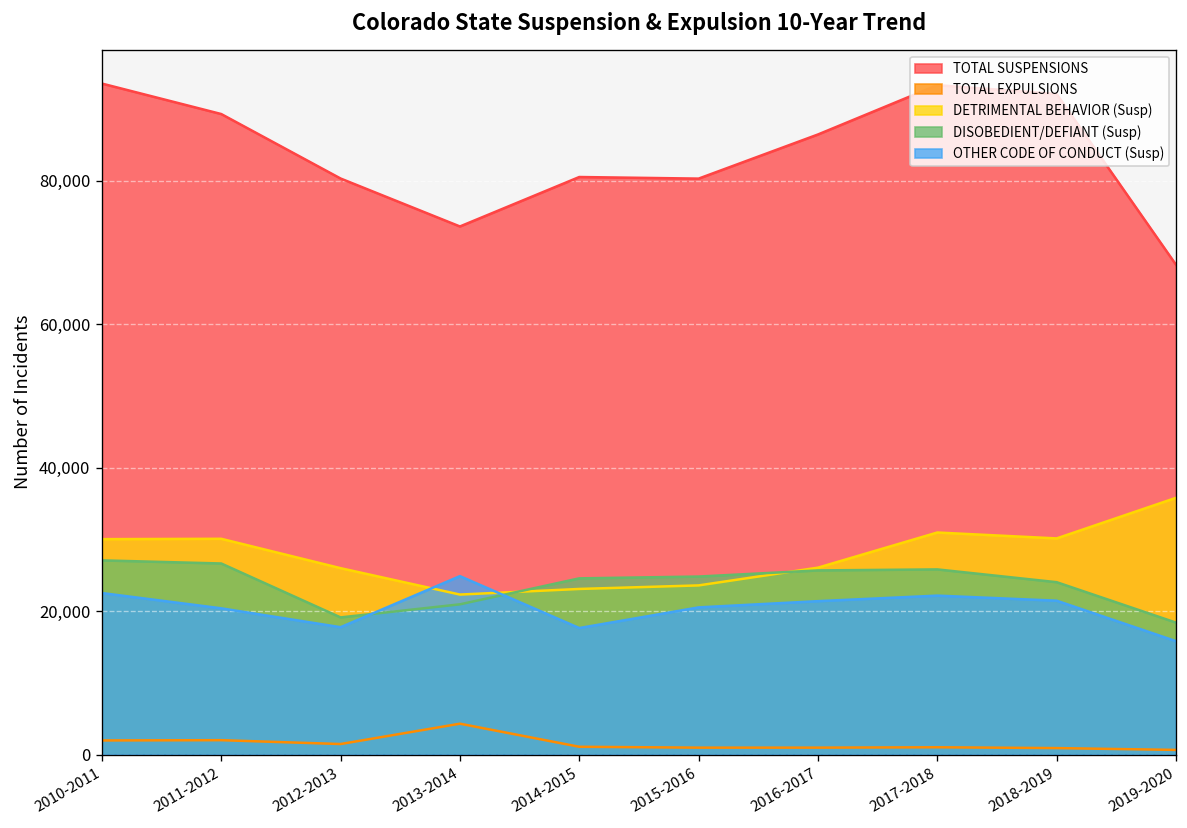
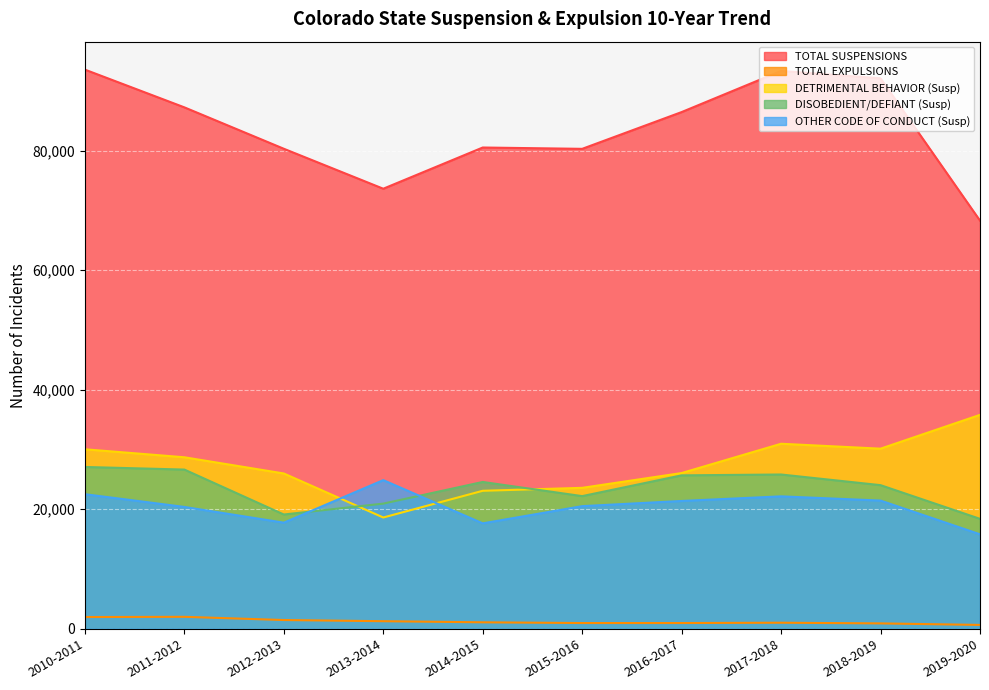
TOTAL SUSPENSIONS, 2011-2012: 89,000 -> 87,000
DETRIMENTAL BEHAVIOR (Susp), 2011-2012: 30,000 -> 29,000
TOTAL EXPULSIONS, 2013-2014: 4,000 -> 1,000
DETRIMENTAL BEHAVIOR (Susp), 2013-2014: 22,000 -> 19,000
DISOBEDIENT/DEFIANT (Susp), 2015-2016: 25,000 -> 22,000
